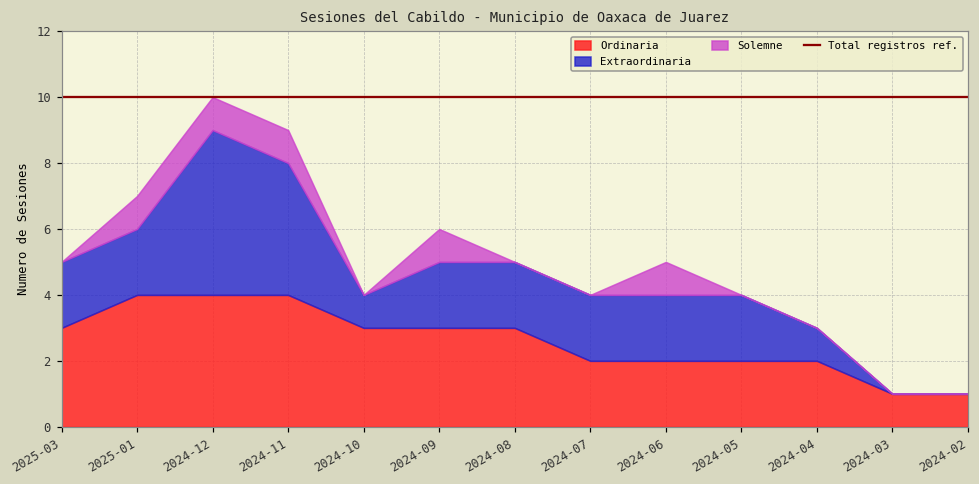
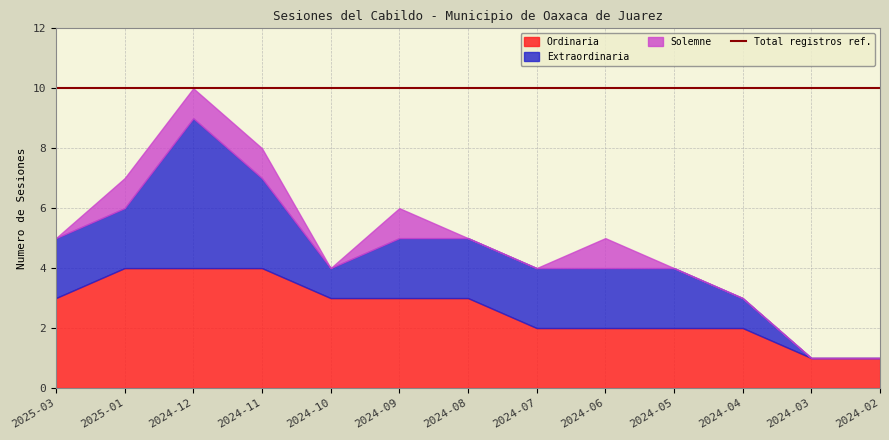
Extraordinaria, 2024-11: 4 -> 3
